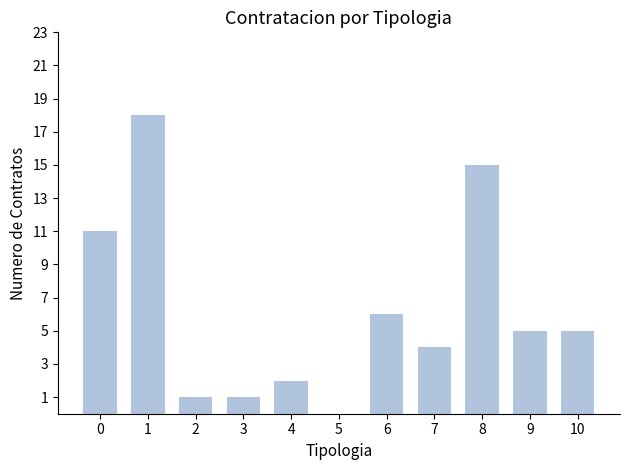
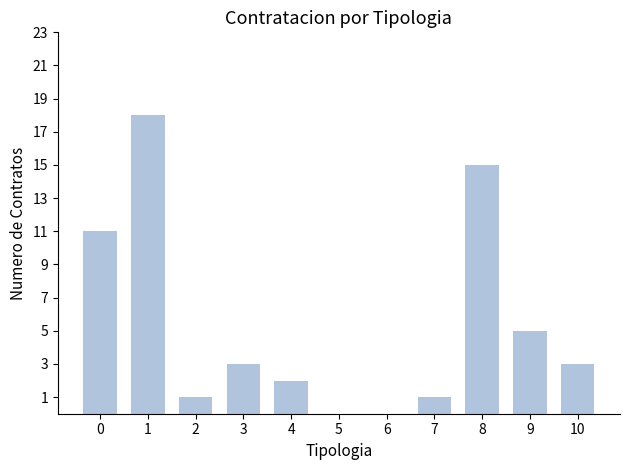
3: 1 -> 3
6: 6 -> 0
7: 4 -> 1
10: 5 -> 3
